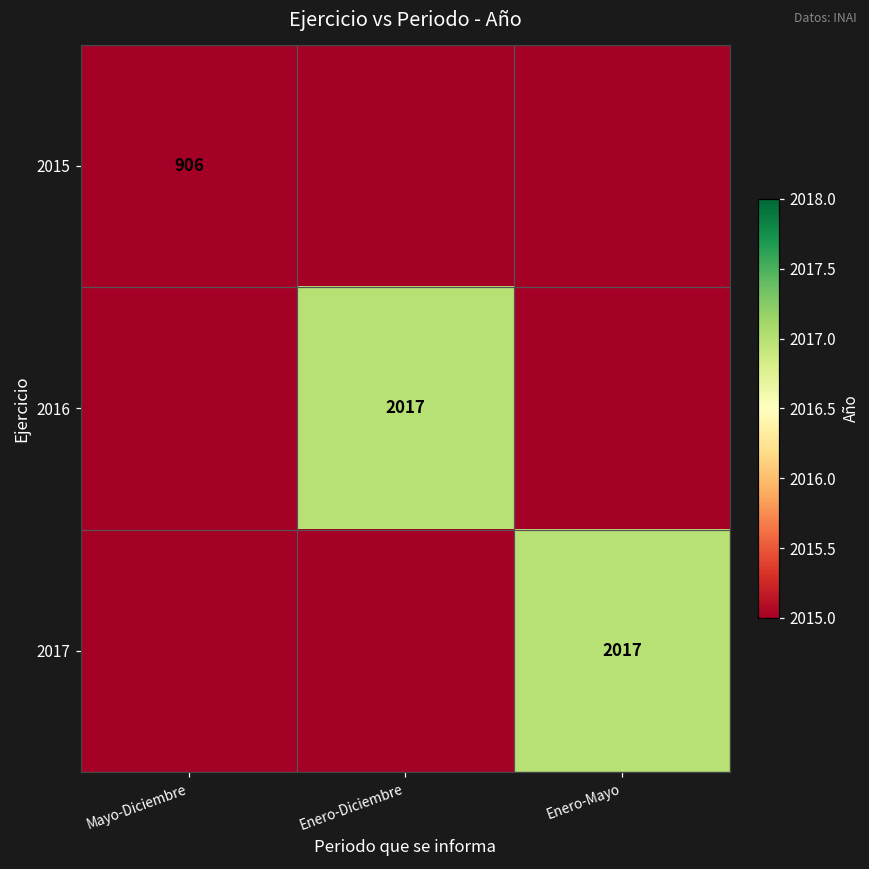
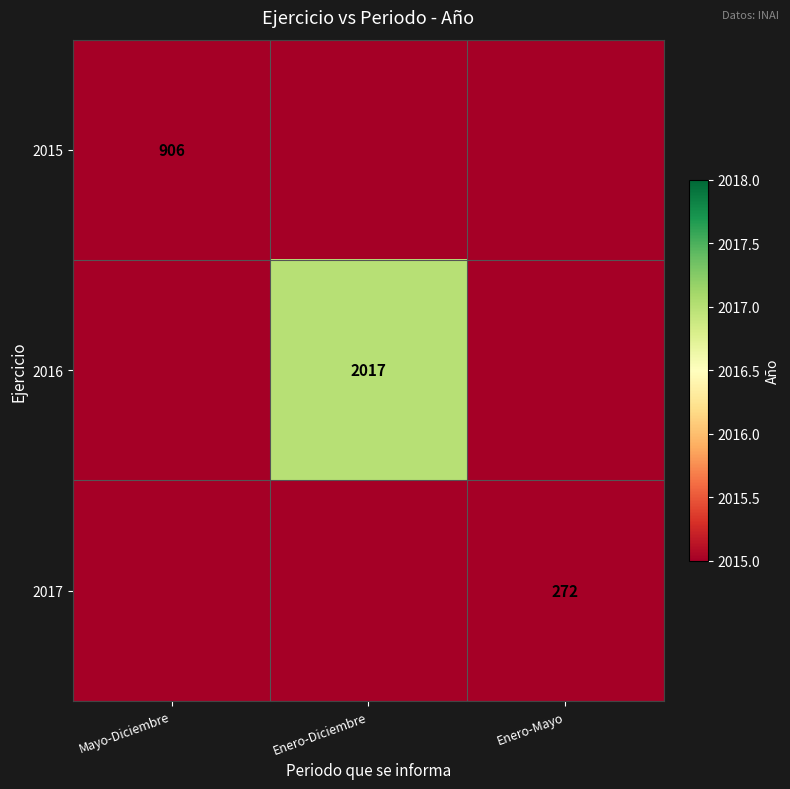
2017, Enero-Mayo: 2017 -> 272
